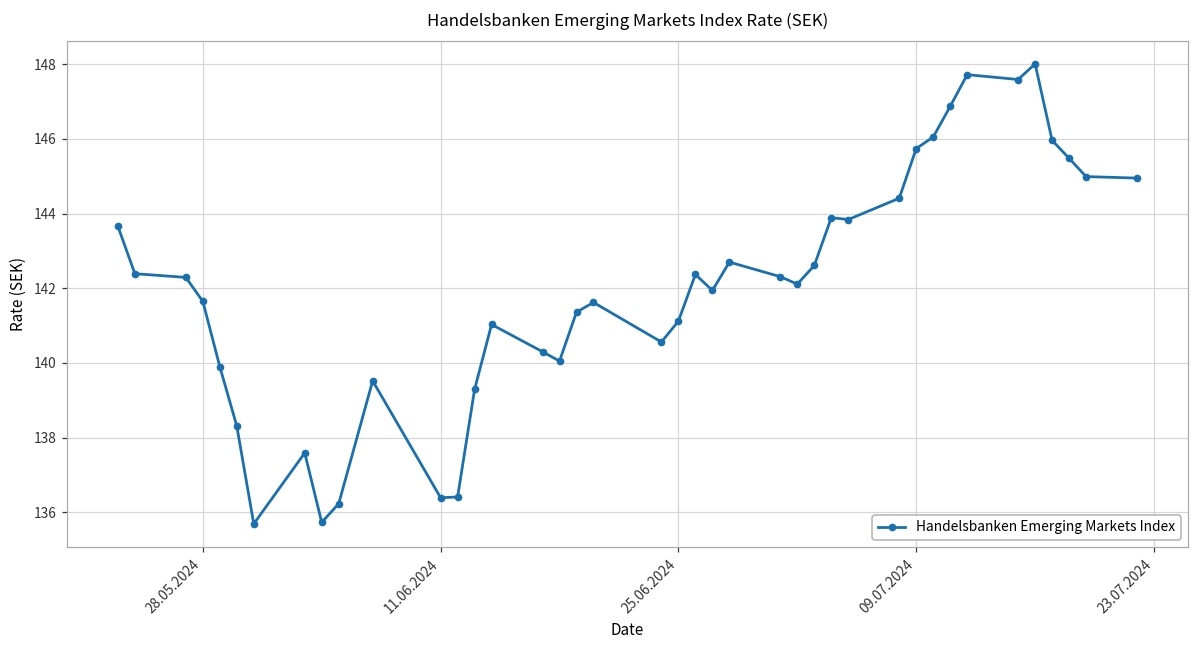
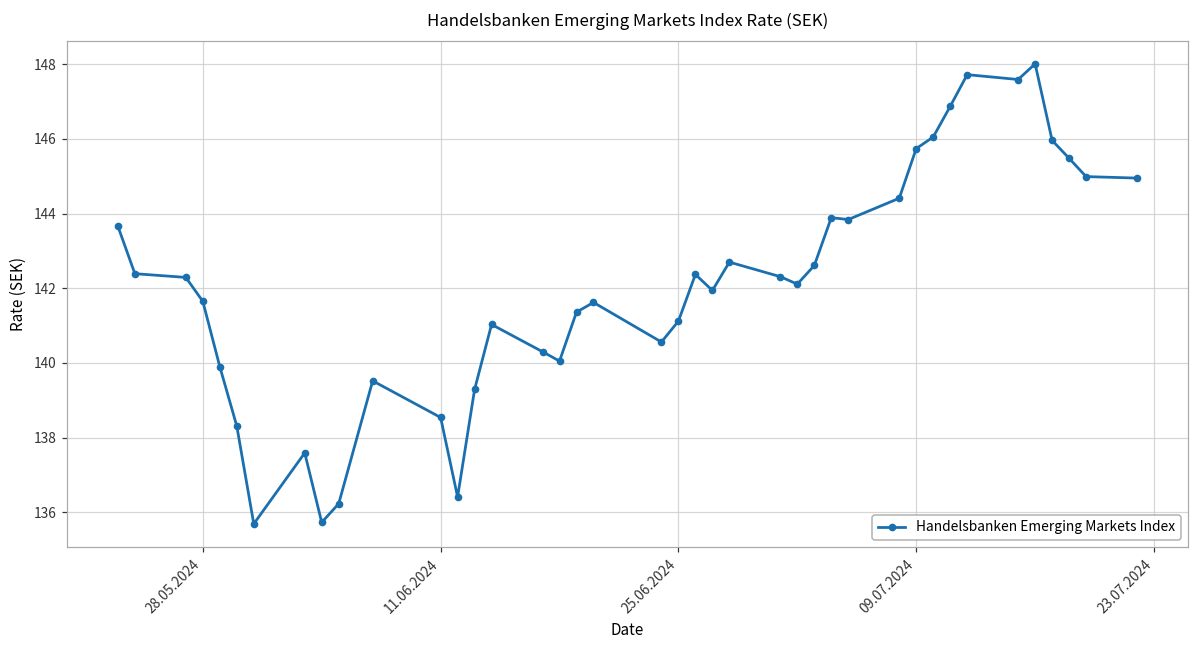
11.06.2024: 136.4 -> 138.5
